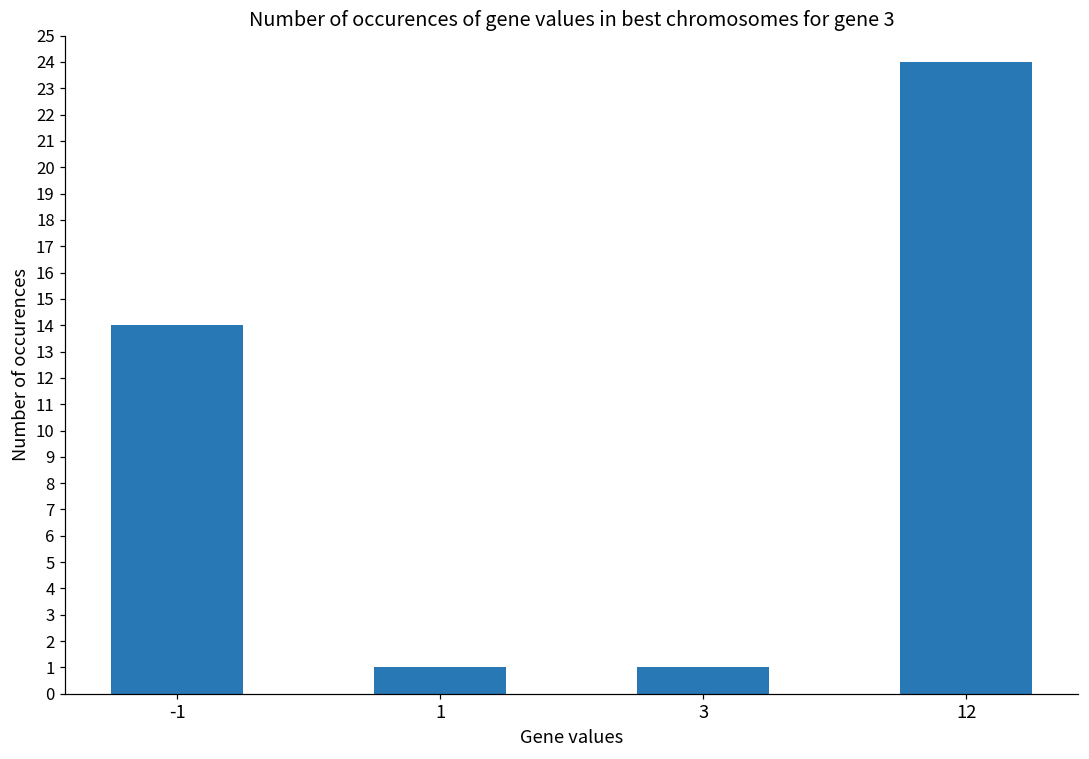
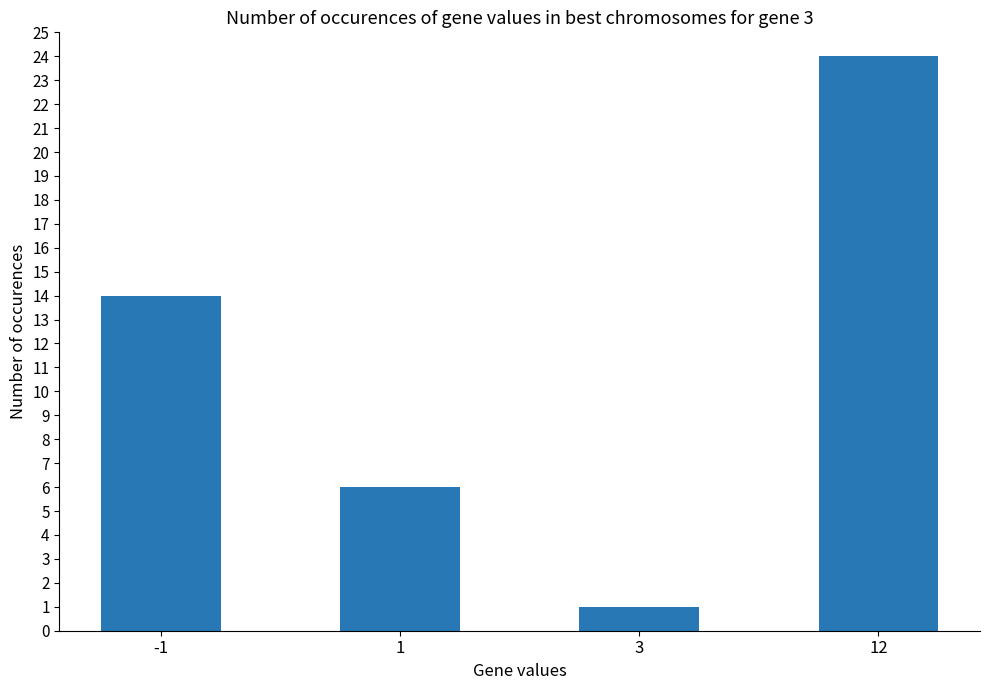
1: 1 -> 6
